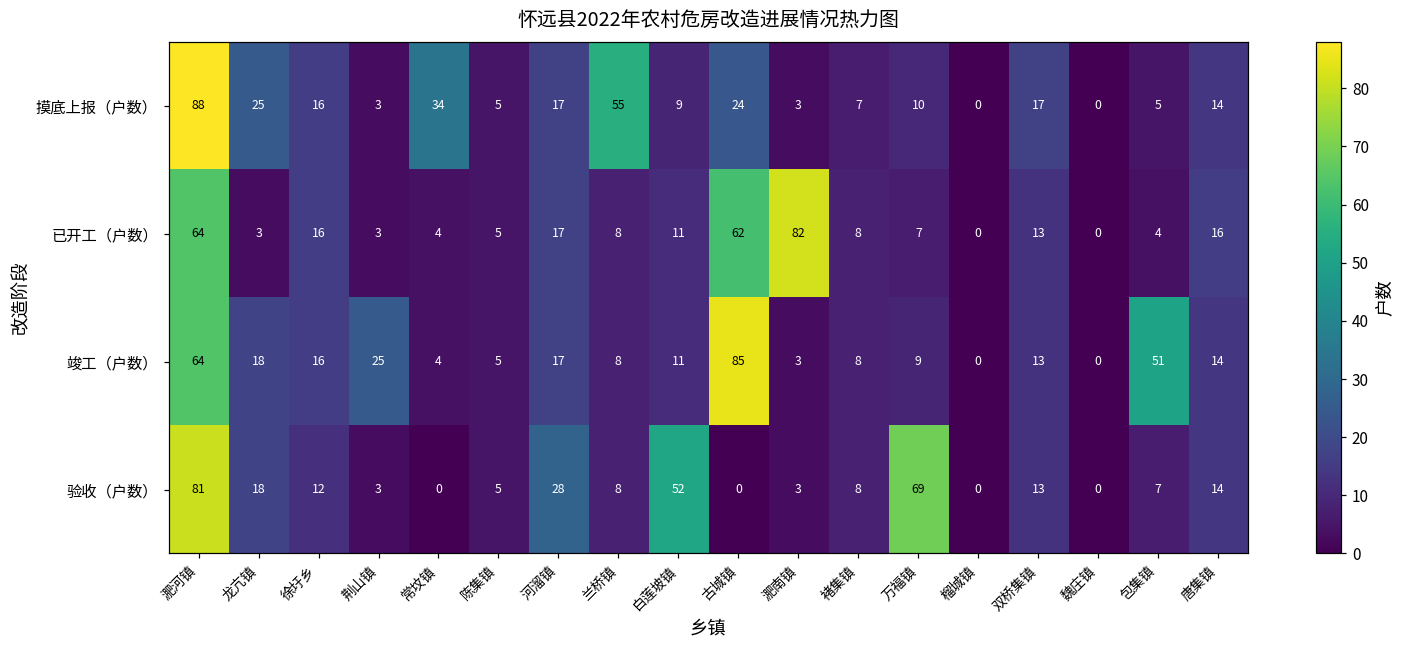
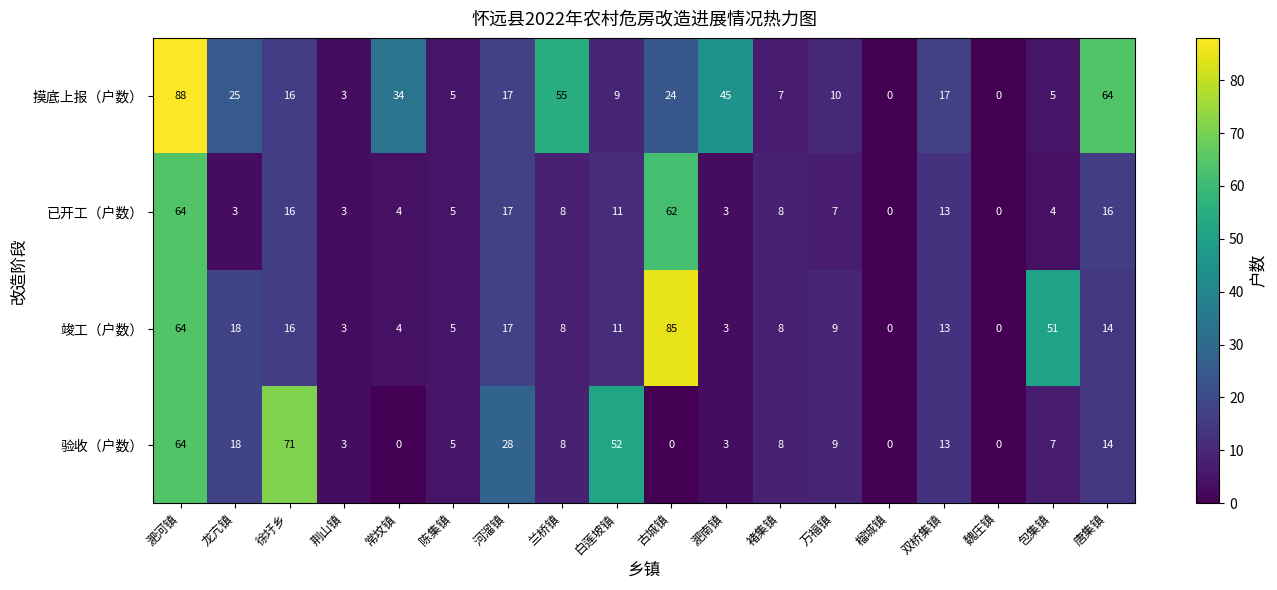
摸底上报（户数）, 淝南镇: 3 -> 45
摸底上报（户数）, 唐集镇: 14 -> 64
已开工（户数）, 淝南镇: 82 -> 3
竣工（户数）, 荆山镇: 25 -> 3
验收（户数）, 淝河镇: 81 -> 64
验收（户数）, 徐圩乡: 12 -> 71
验收（户数）, 万福镇: 69 -> 9
